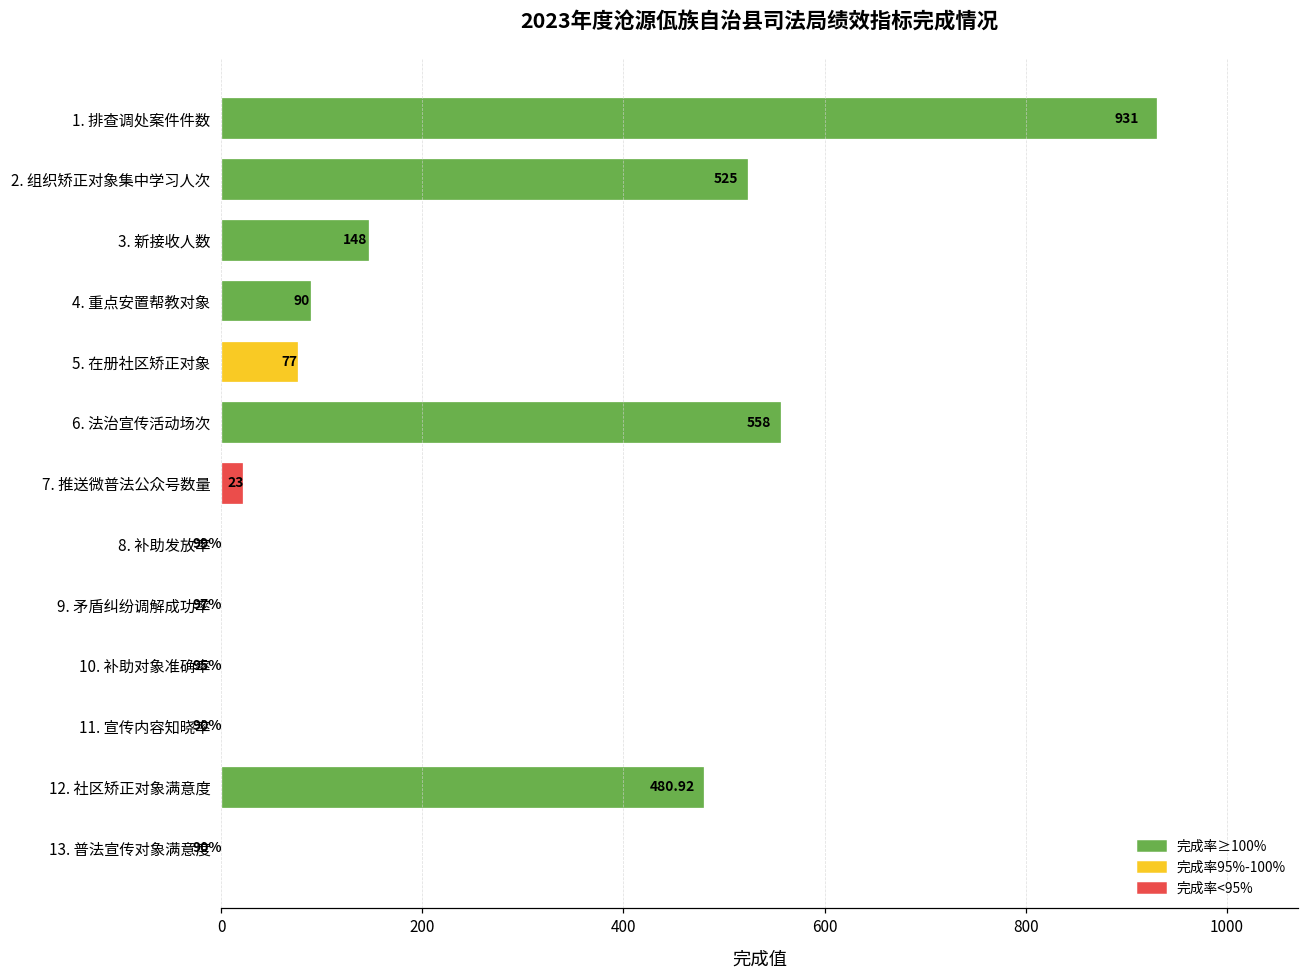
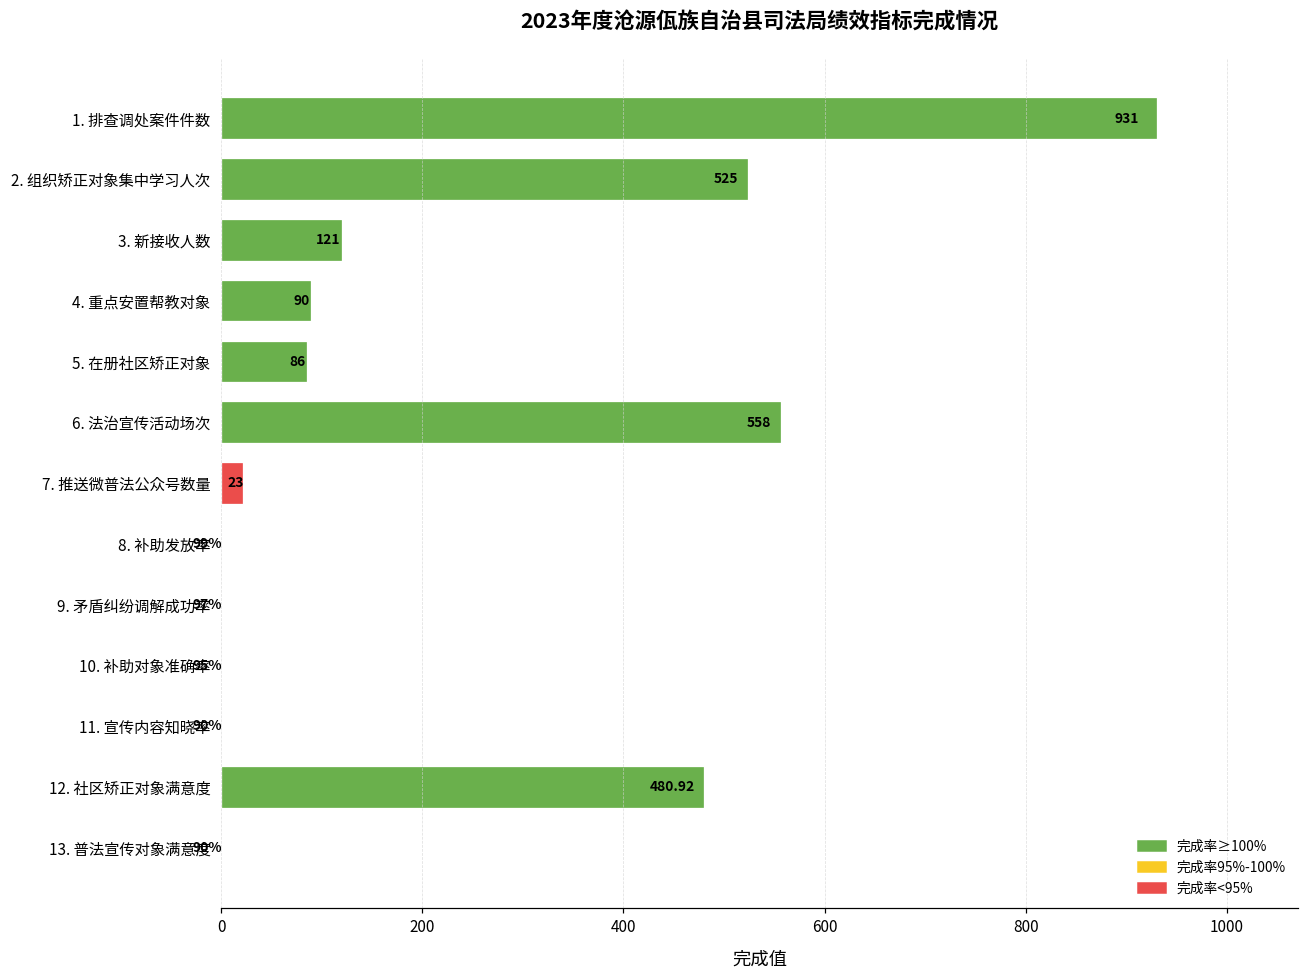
3. 新接收人数: 148 -> 121
5. 在册社区矫正对象: 77 -> 86
